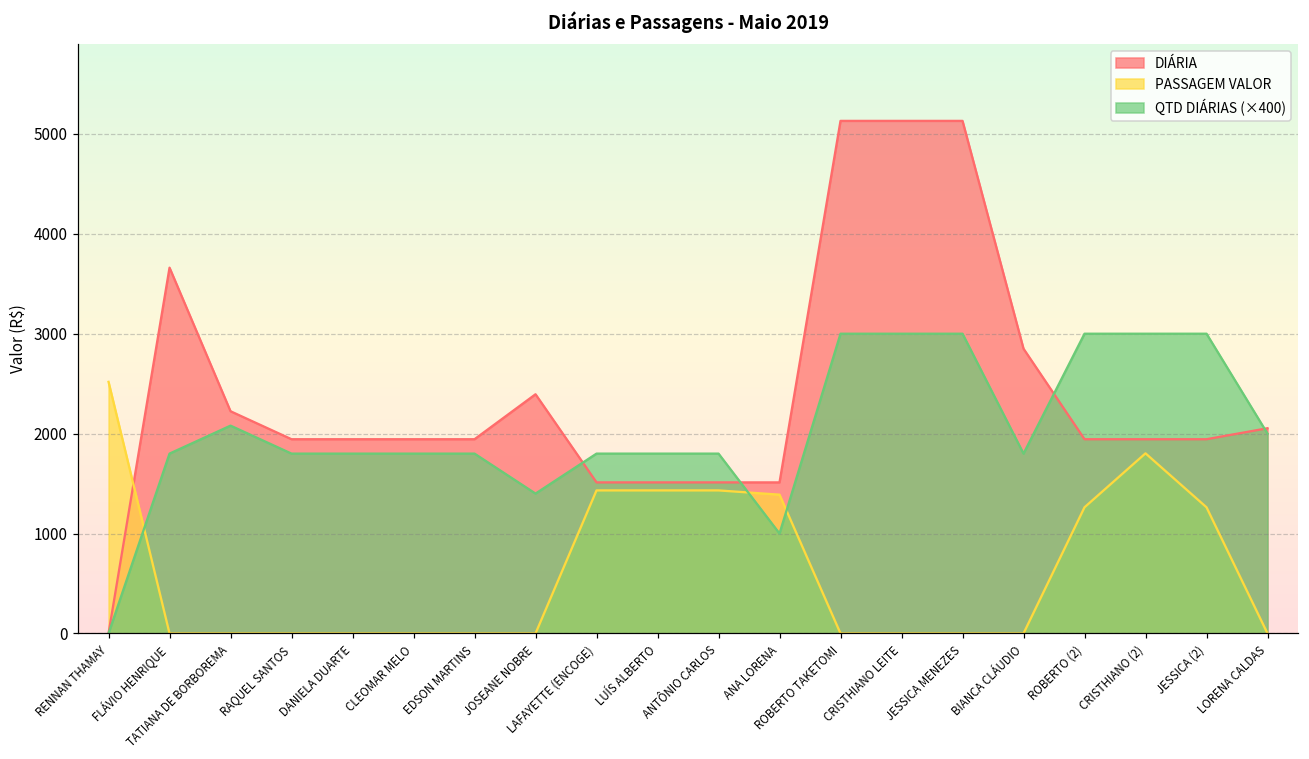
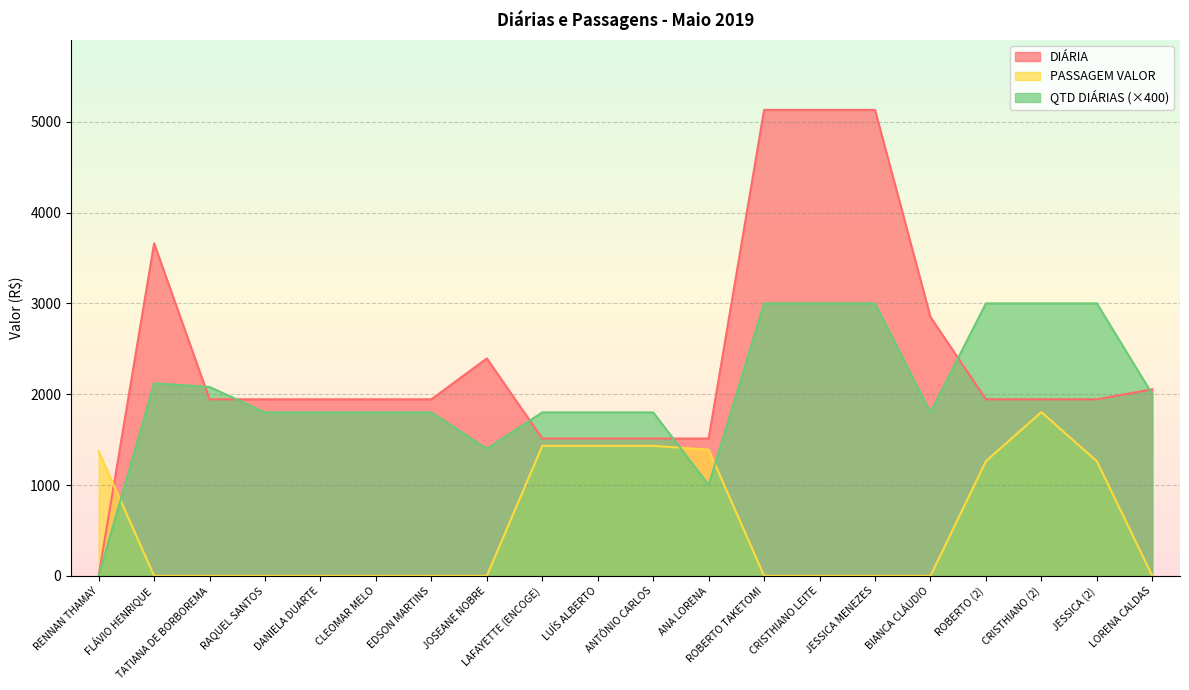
PASSAGEM VALOR, RENNAN THAMAY: 2500 -> 1400
QTD DIÁRIAS (×400), FLÁVIO HENRIQUE: 1800 -> 2100
DIÁRIA, TATIANA DE BORBOREMA: 2200 -> 1900
